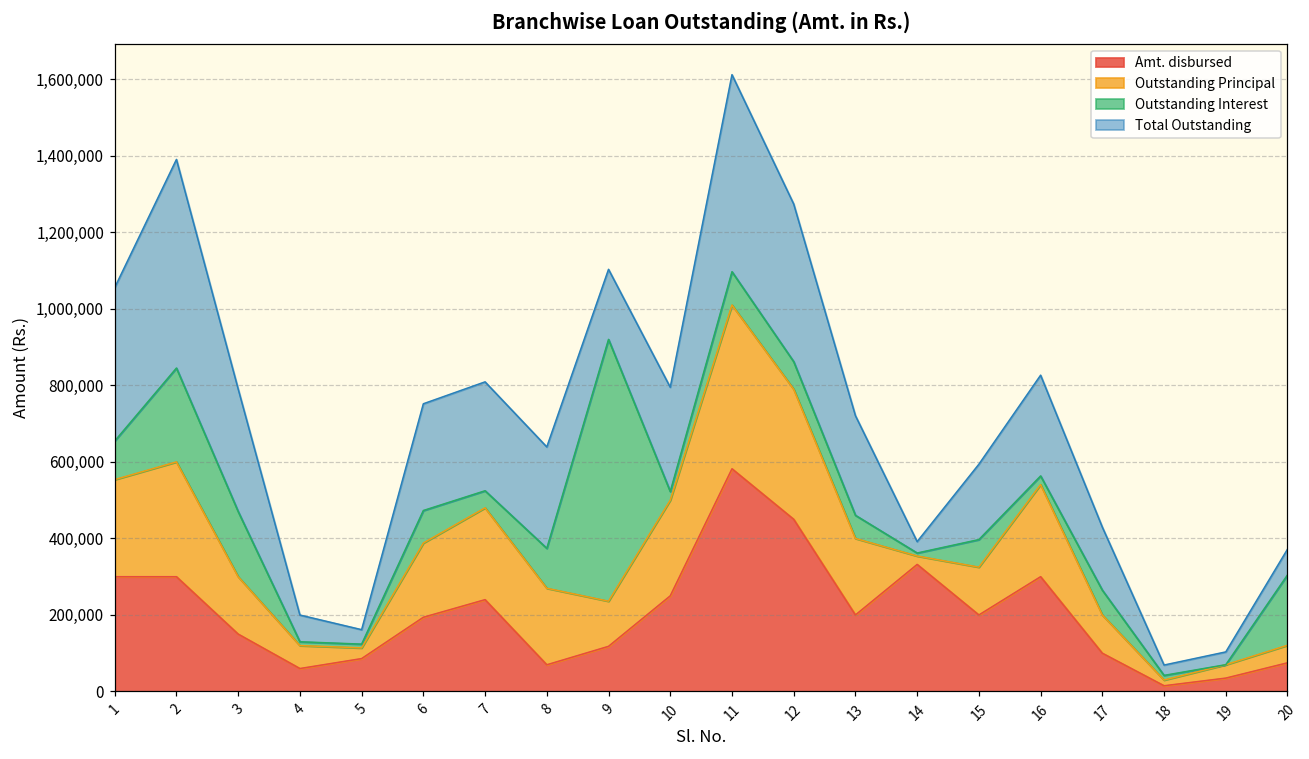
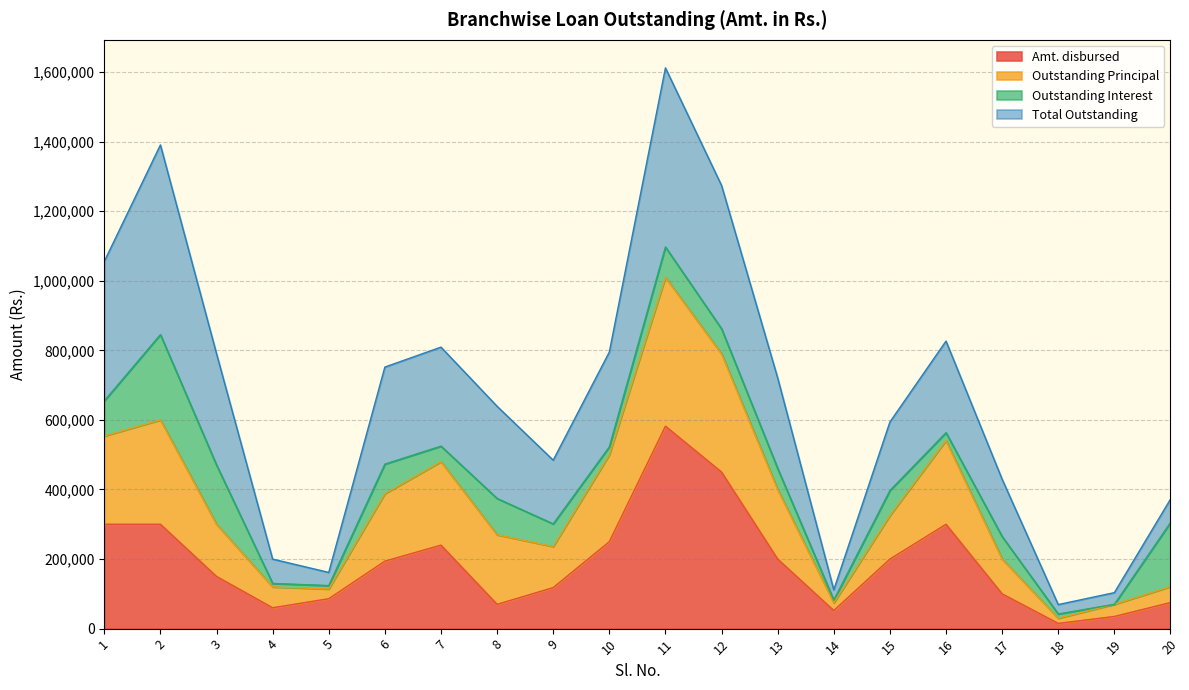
Outstanding Interest, 9: 680,000 -> 70,000
Amt. disbursed, 14: 330,000 -> 50,000
